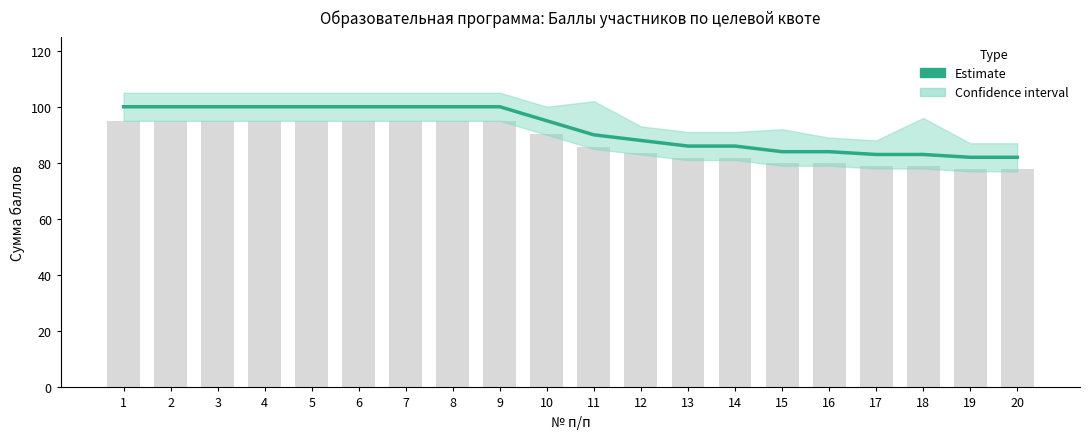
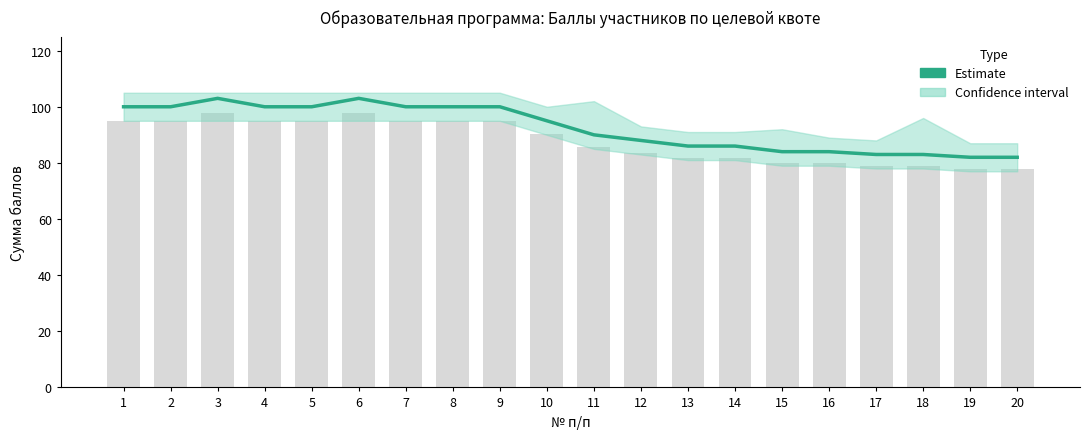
Estimate, 3: 100 -> 103
Estimate, 6: 100 -> 103
